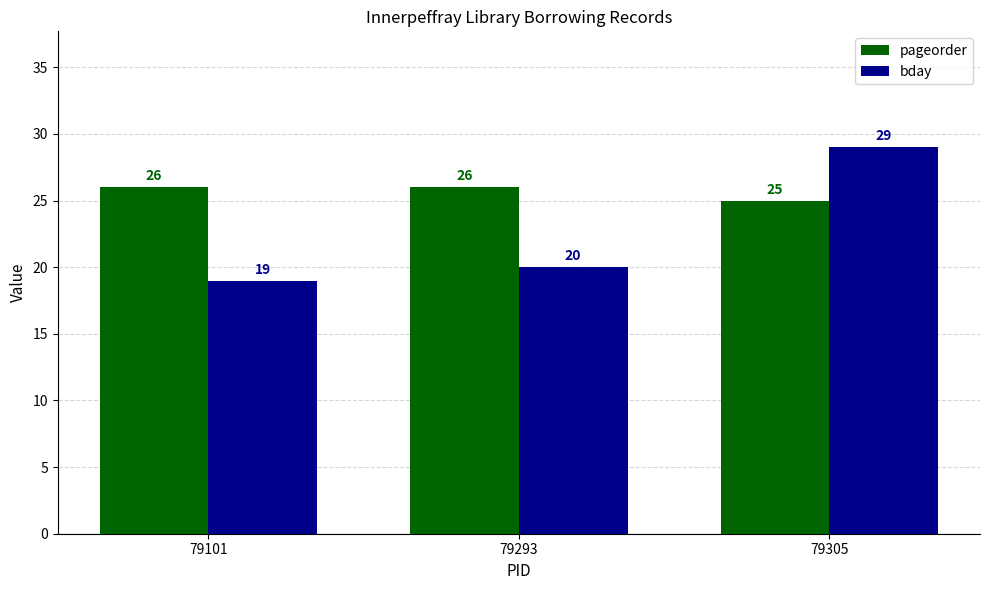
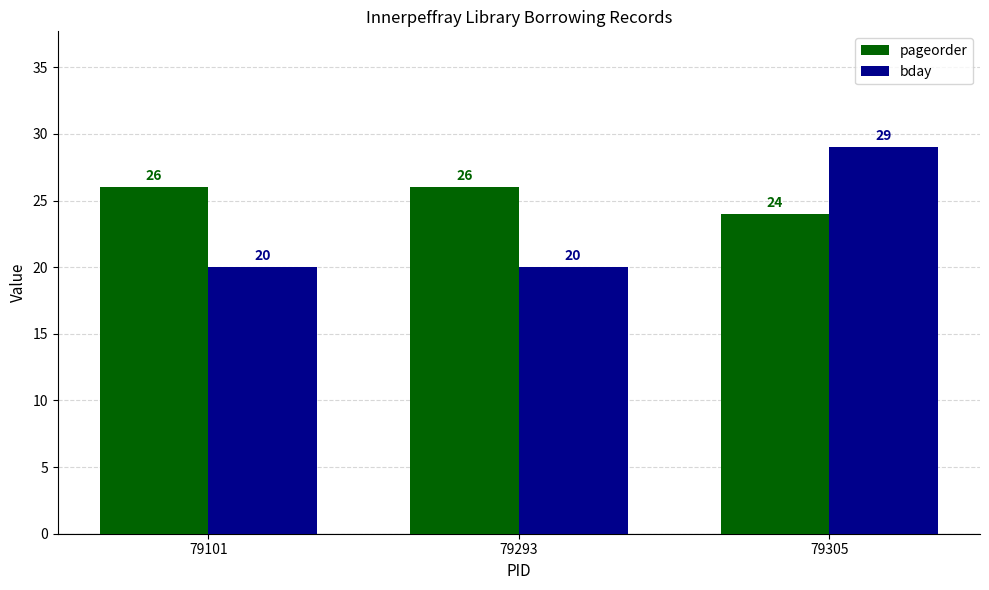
bday, 79101: 19 -> 20
pageorder, 79305: 25 -> 24
